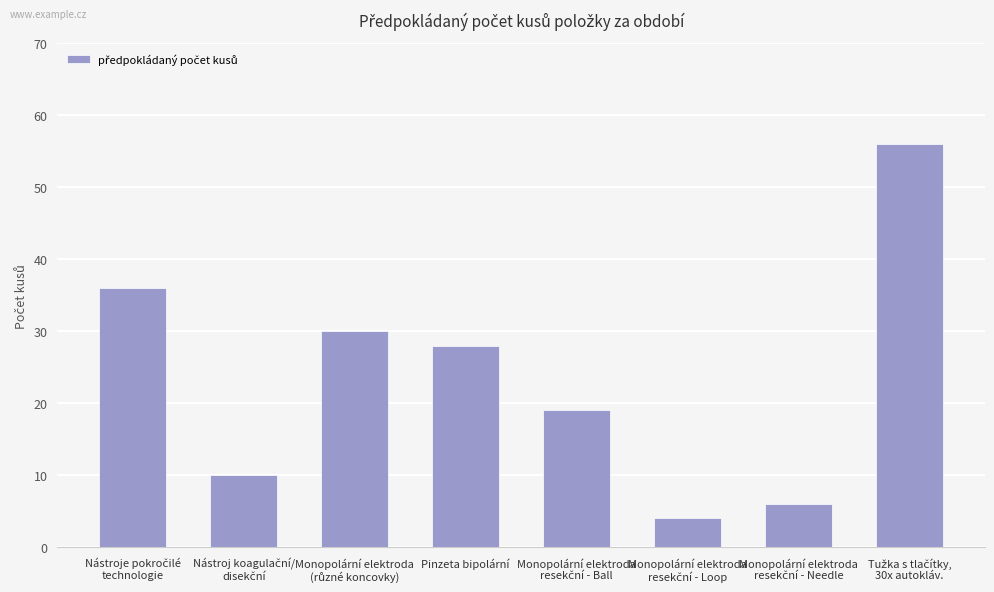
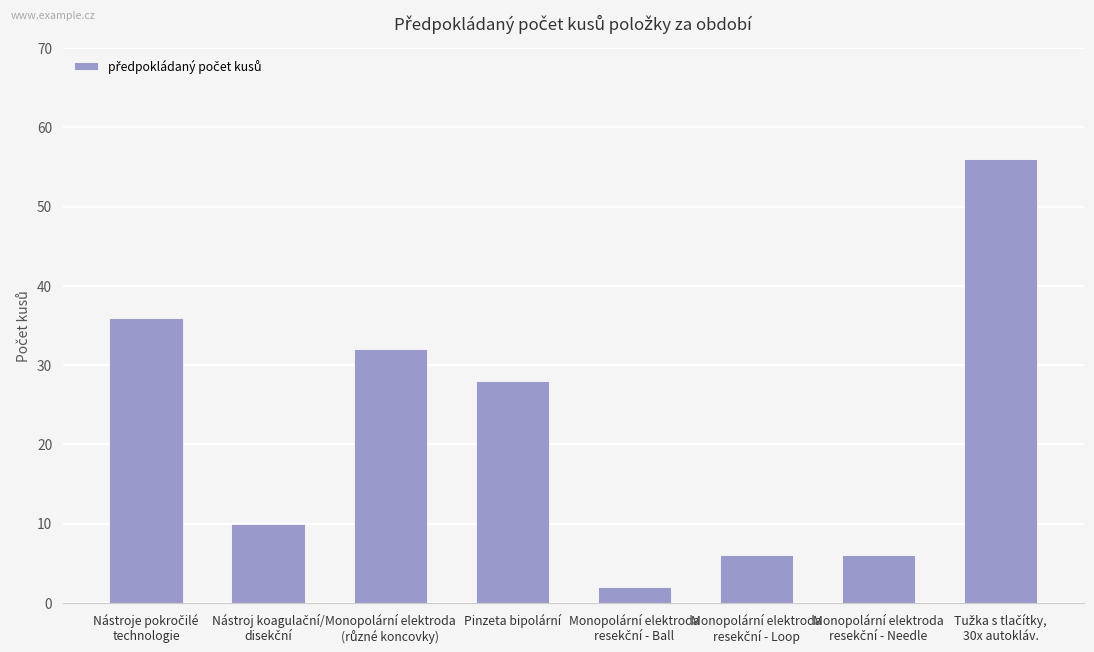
Monopolární elektroda (různé koncovky): 30 -> 32
Monopolární elektroda resekční - Ball: 19 -> 2
Monopolární elektroda resekční - Loop: 4 -> 6
